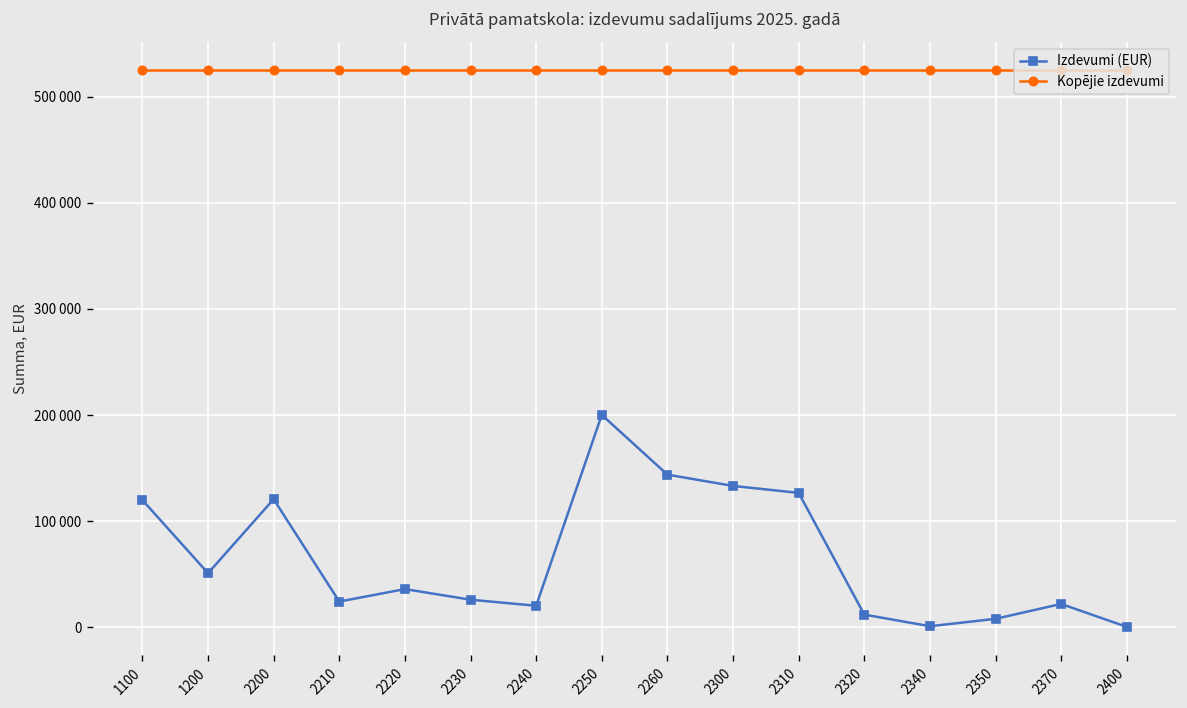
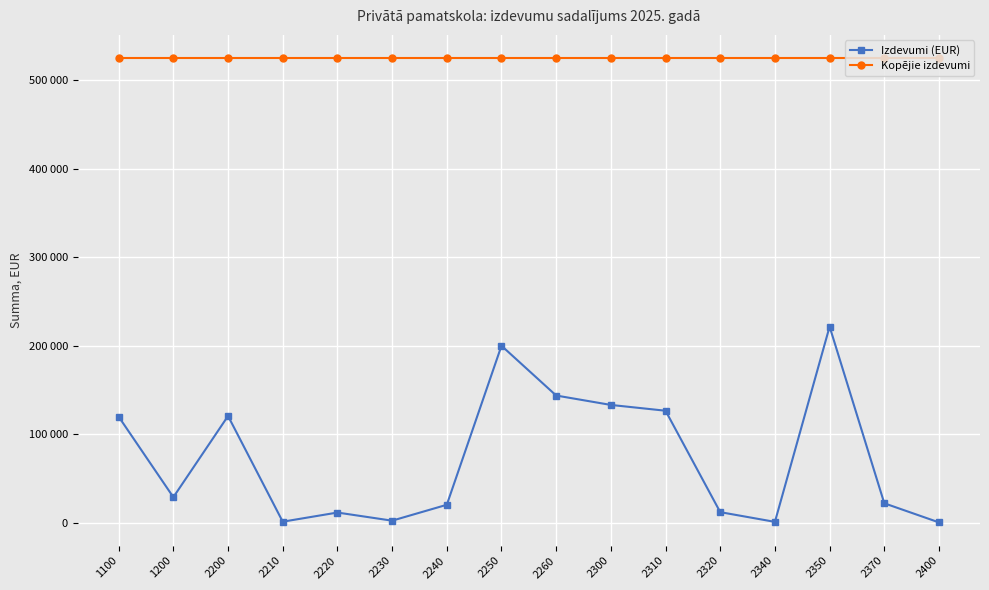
Izdevumi (EUR), 1200: 50000 -> 30000
Izdevumi (EUR), 2210: 20000 -> 0
Izdevumi (EUR), 2220: 40000 -> 10000
Izdevumi (EUR), 2230: 30000 -> 0
Izdevumi (EUR), 2350: 10000 -> 220000
